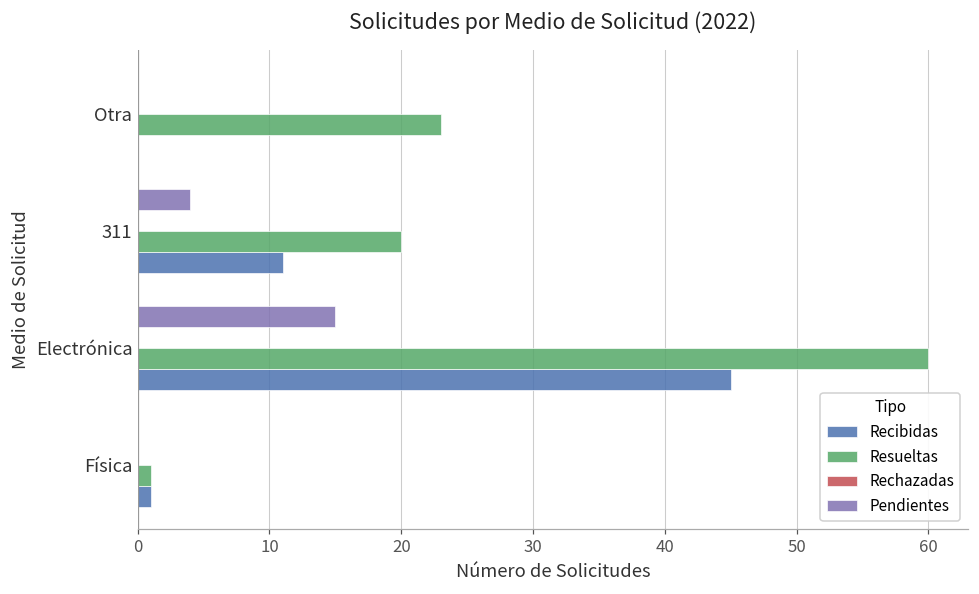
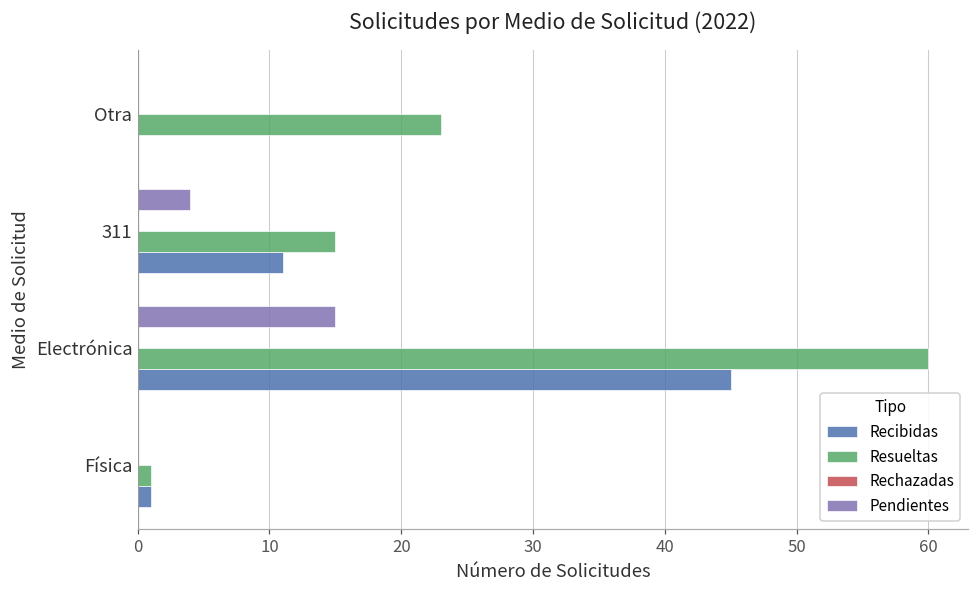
Resueltas, 311: 20 -> 15
